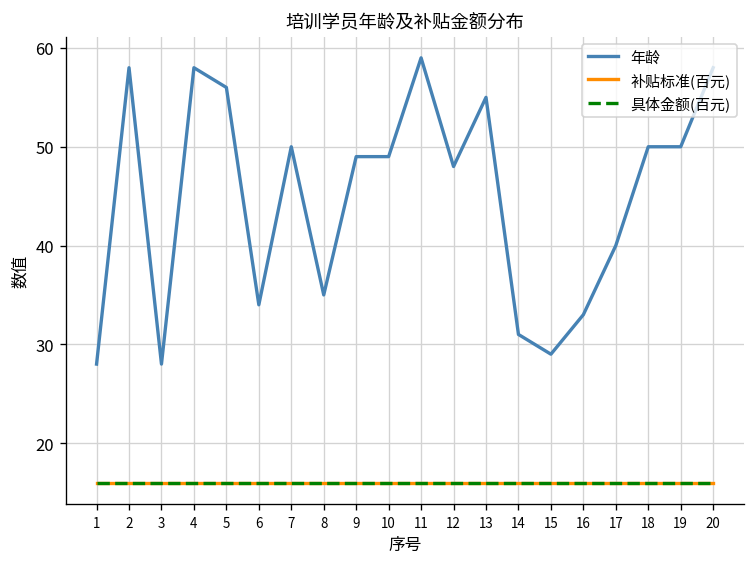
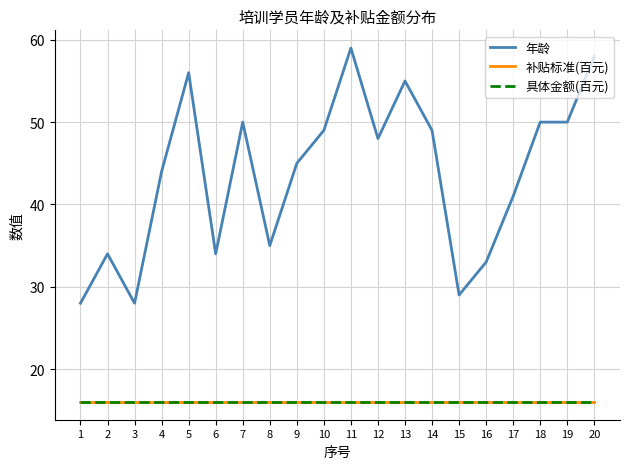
年龄, 2: 58 -> 34
年龄, 4: 58 -> 44
年龄, 9: 49 -> 45
年龄, 14: 31 -> 49
年龄, 17: 40 -> 41
